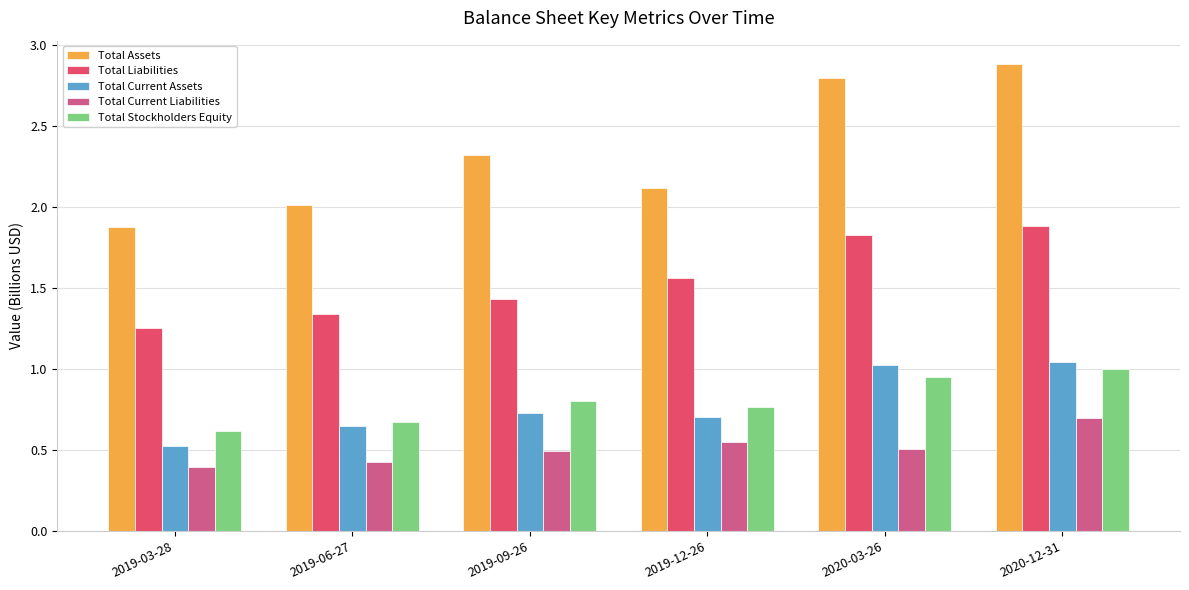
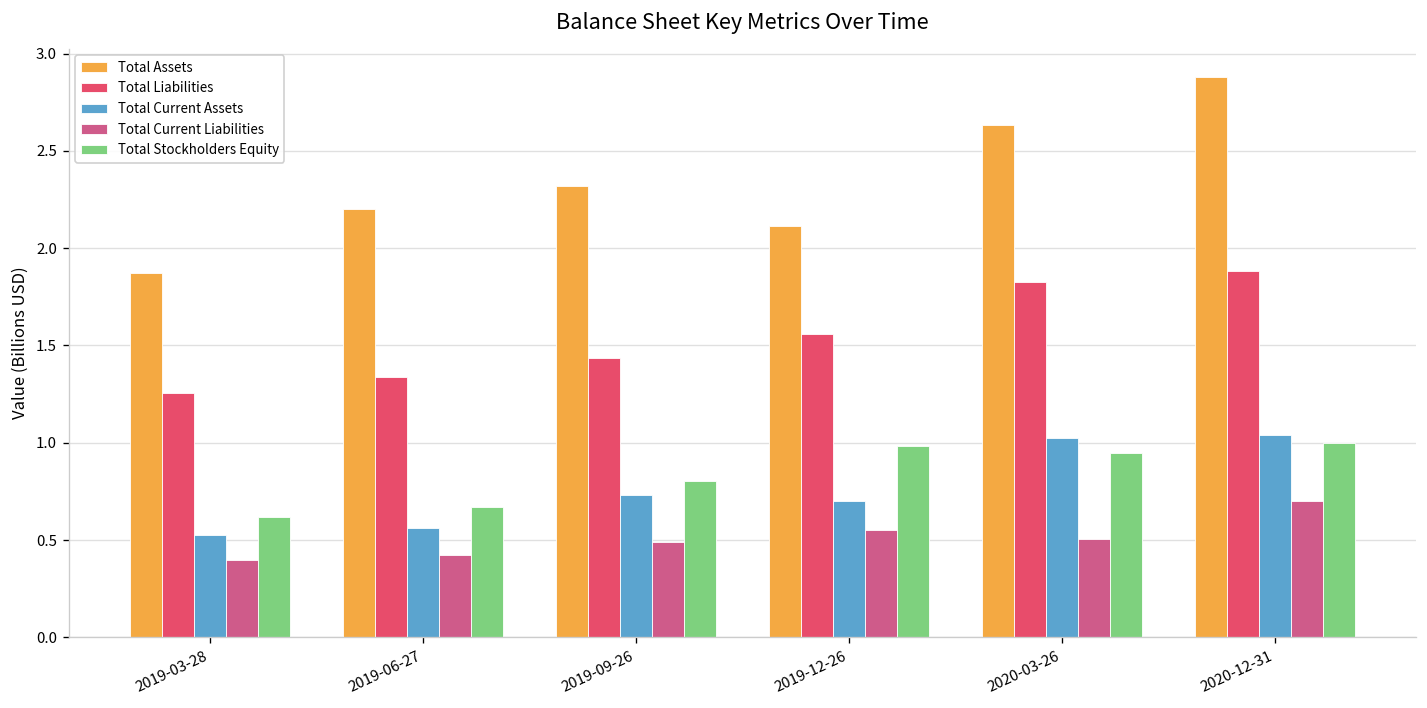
Total Assets, 2019-06-27: 2.01 -> 2.20
Total Current Assets, 2019-06-27: 0.65 -> 0.56
Total Stockholders Equity, 2019-12-26: 0.76 -> 0.98
Total Assets, 2020-03-26: 2.80 -> 2.63
